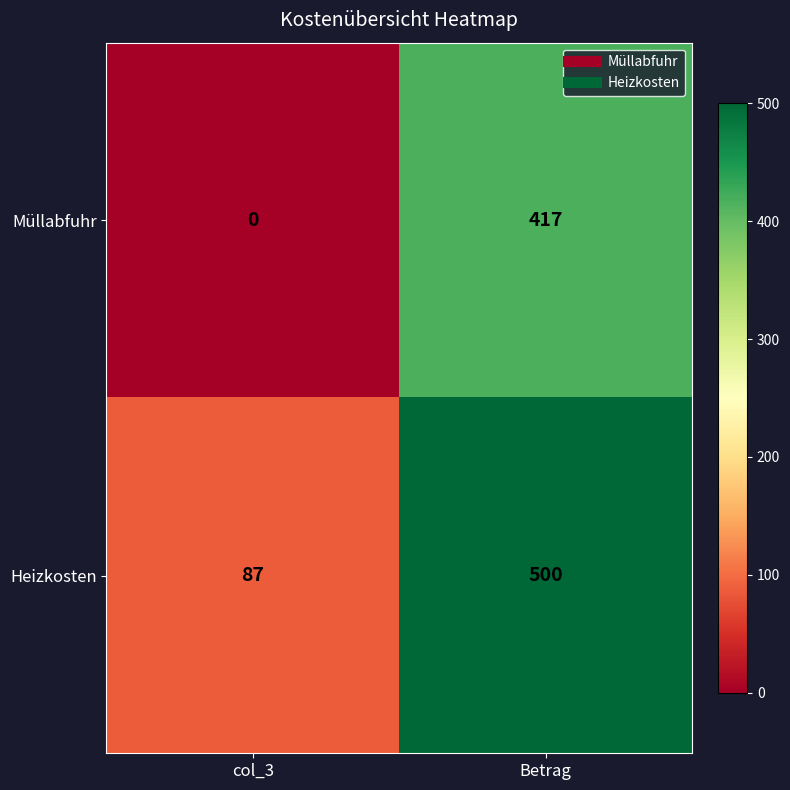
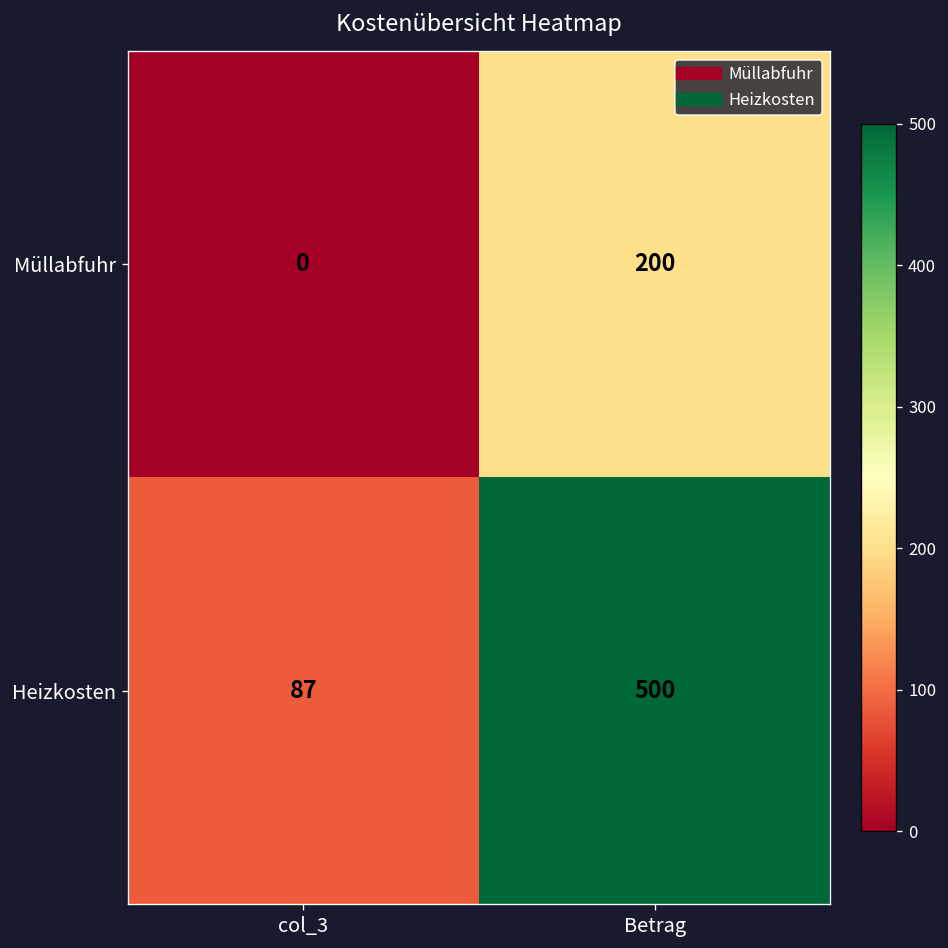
Müllabfuhr, Betrag: 417 -> 200
